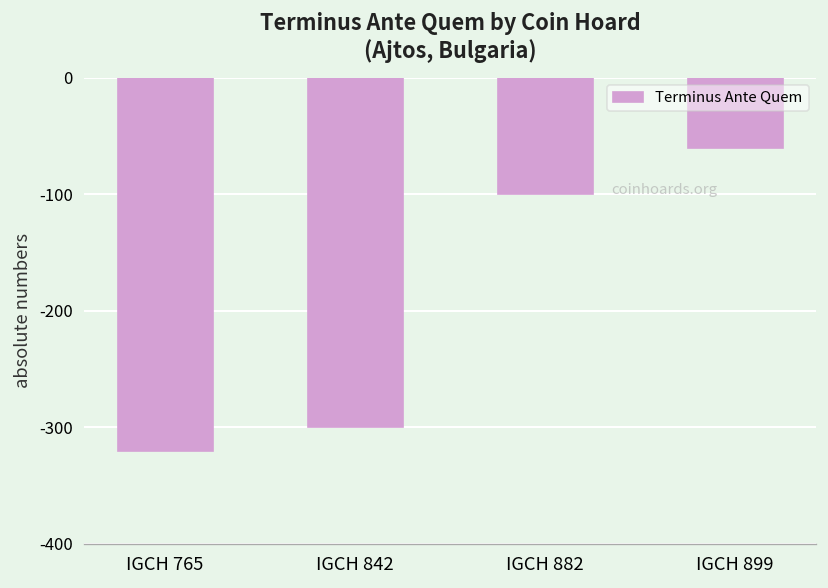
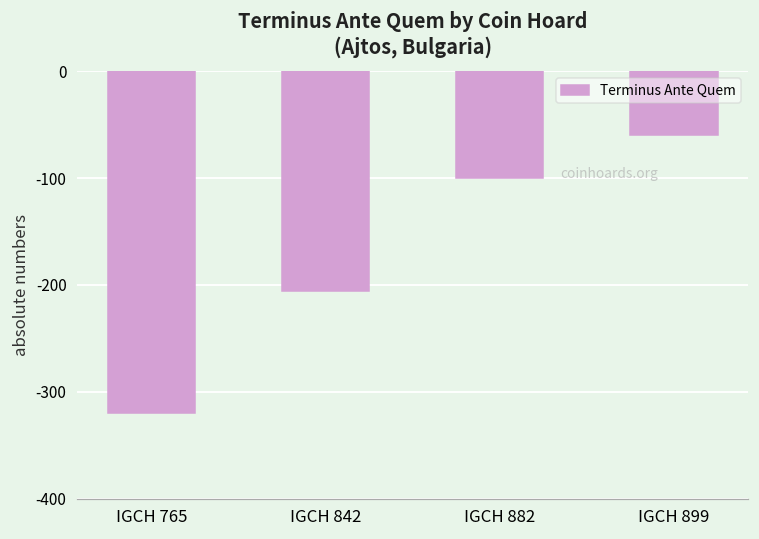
IGCH 842: -300 -> -210
